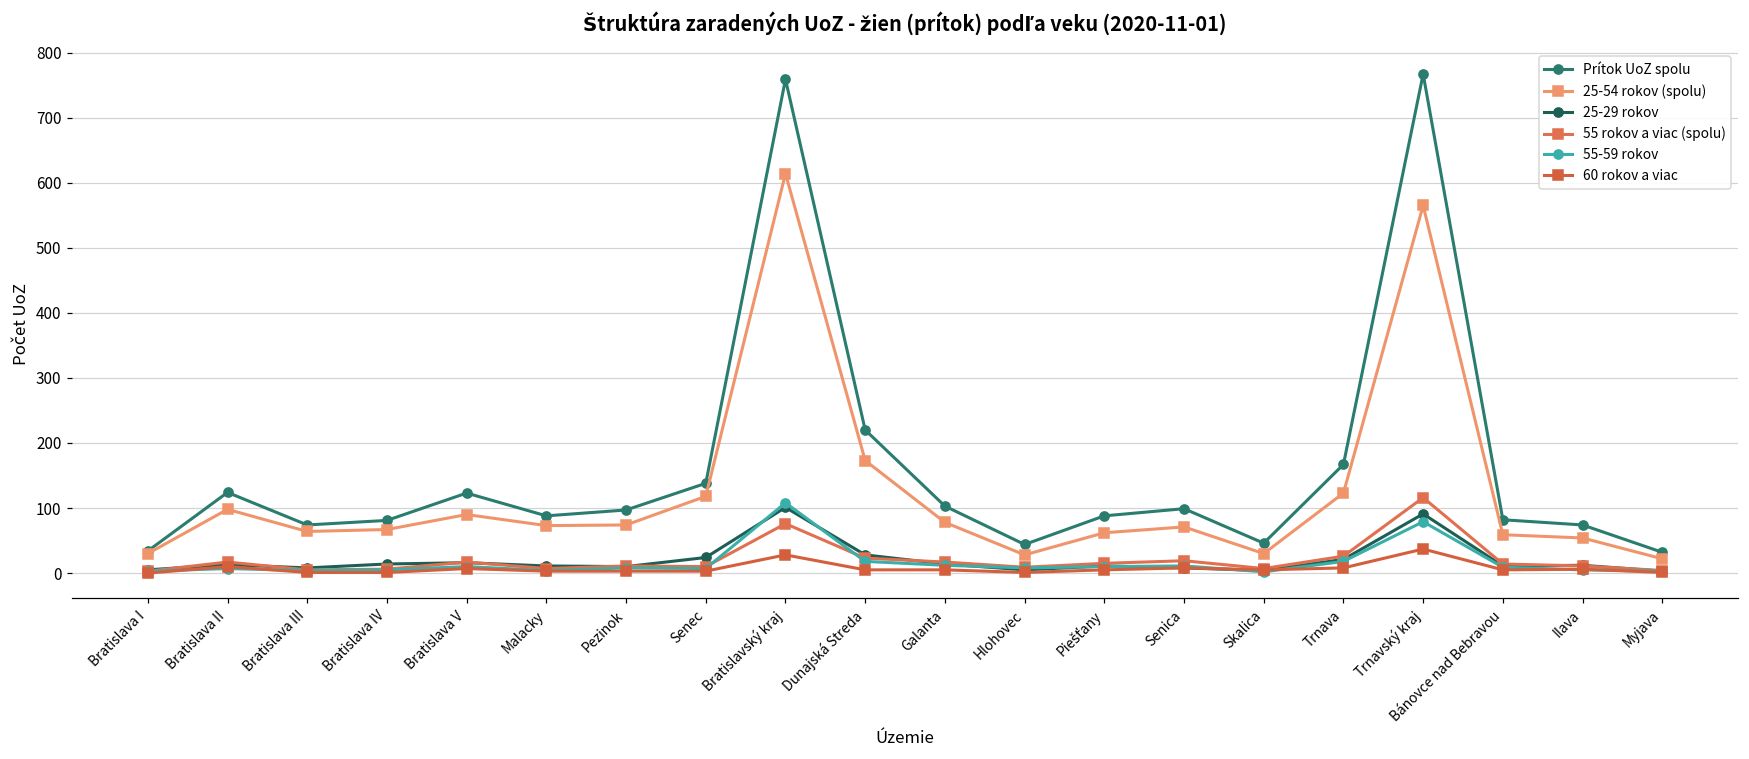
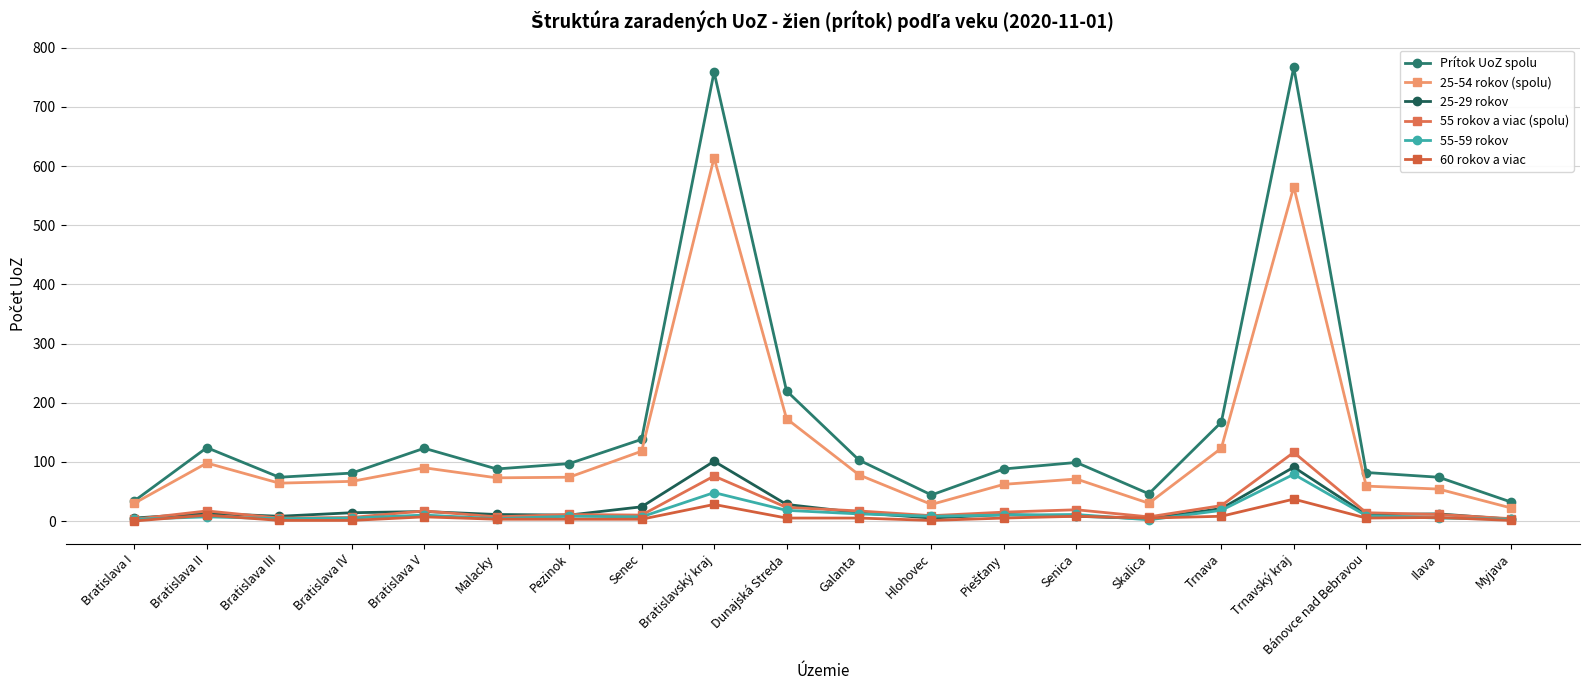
55-59 rokov, Bratislavský kraj: 110 -> 50
